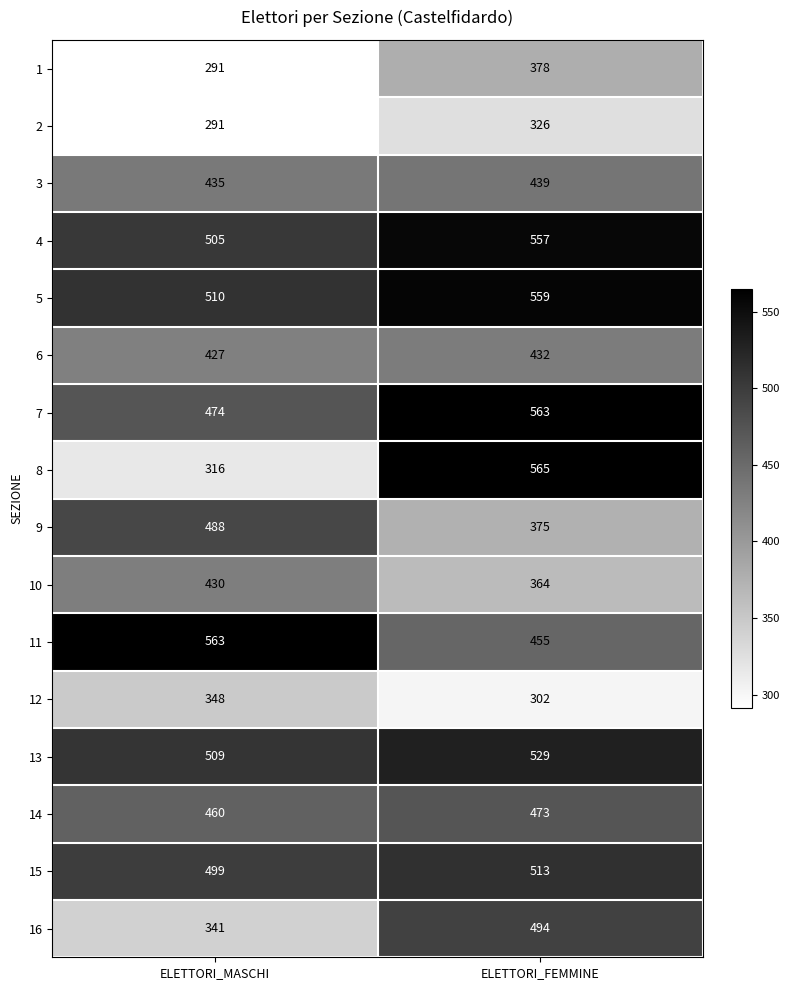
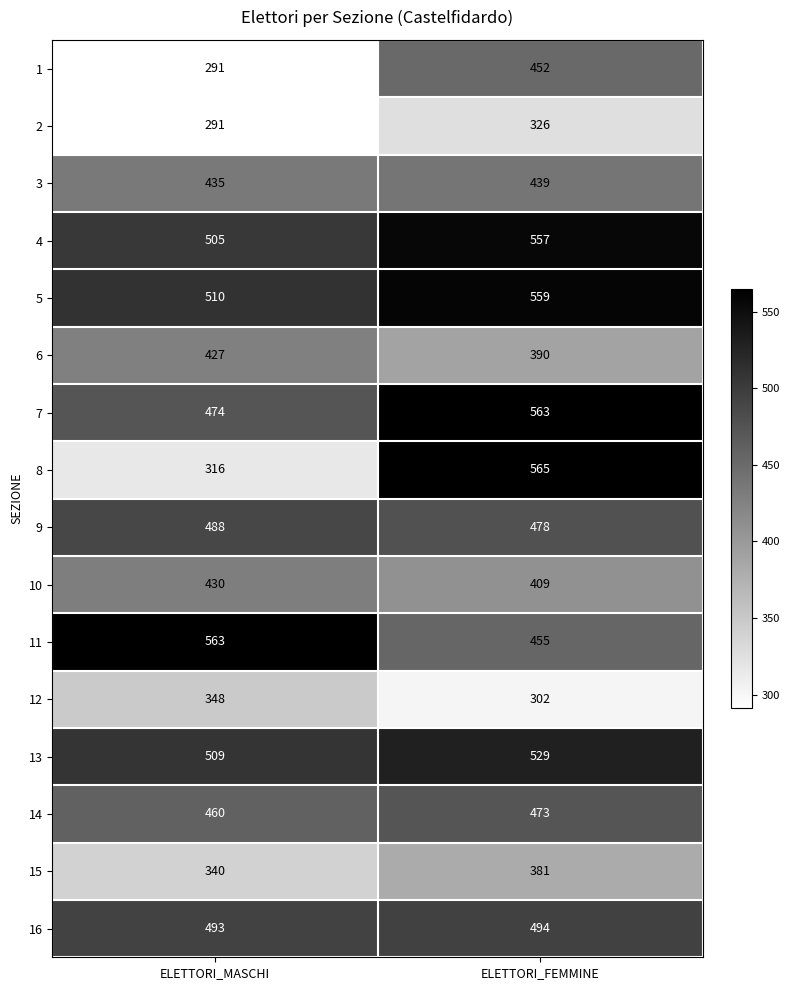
1, ELETTORI_FEMMINE: 378 -> 452
6, ELETTORI_FEMMINE: 432 -> 390
9, ELETTORI_FEMMINE: 375 -> 478
10, ELETTORI_FEMMINE: 364 -> 409
15, ELETTORI_MASCHI: 499 -> 340
15, ELETTORI_FEMMINE: 513 -> 381
16, ELETTORI_MASCHI: 341 -> 493
